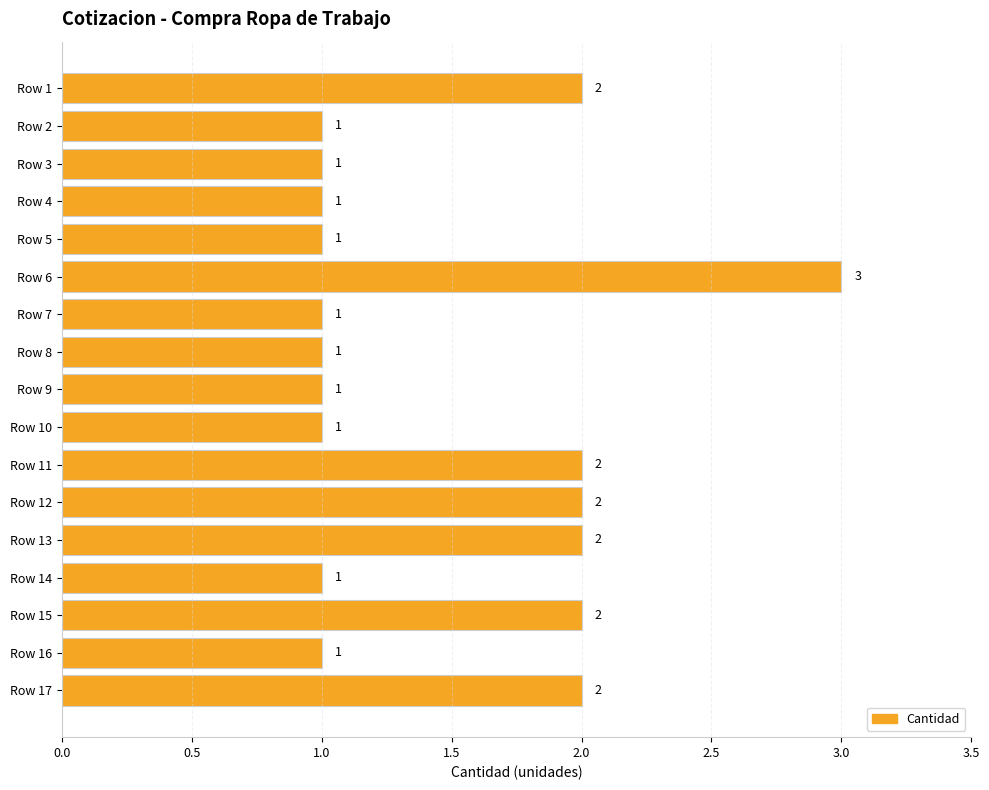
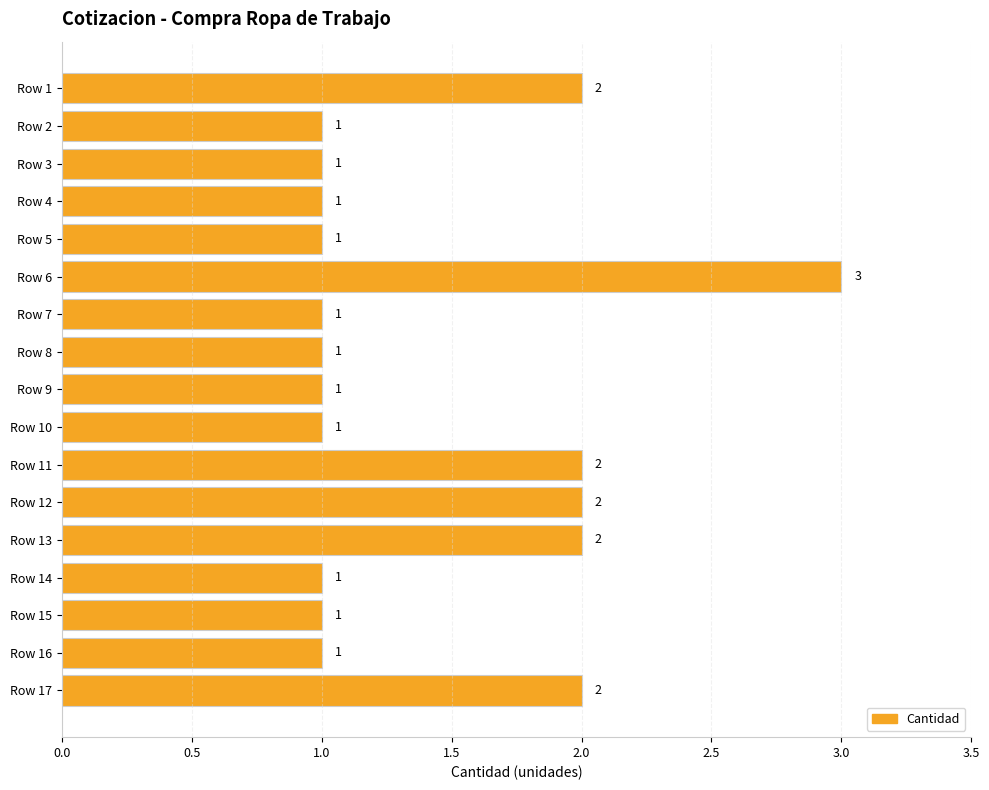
Row 15: 2 -> 1
